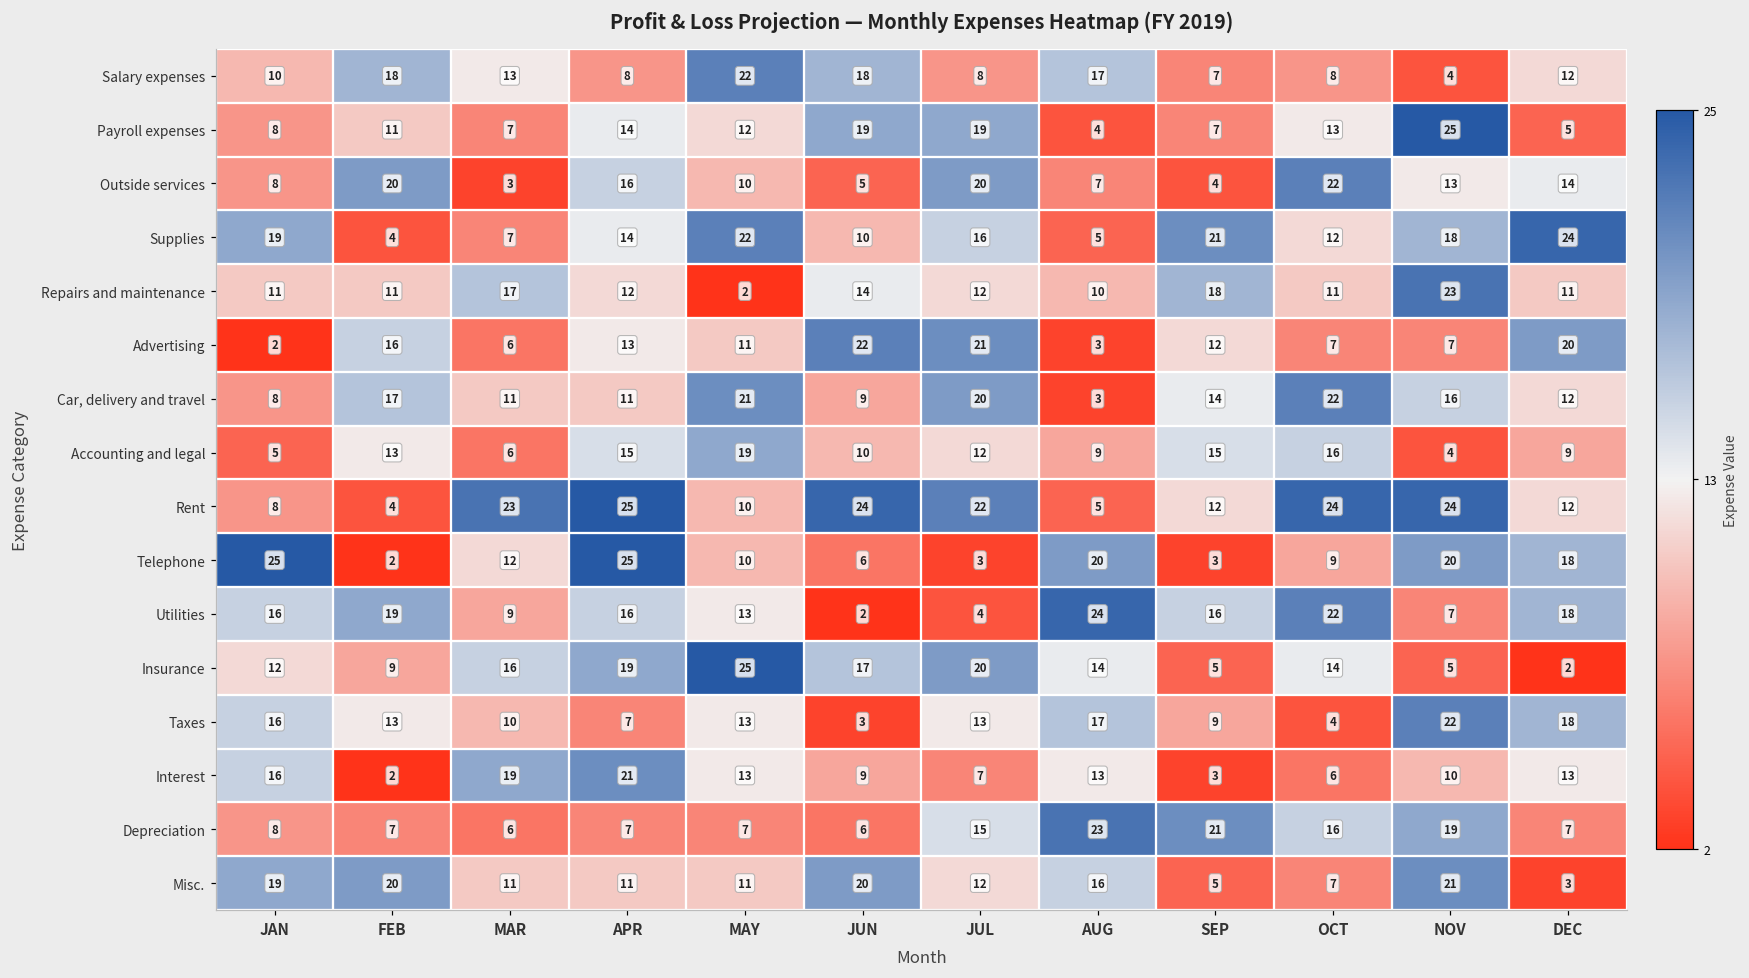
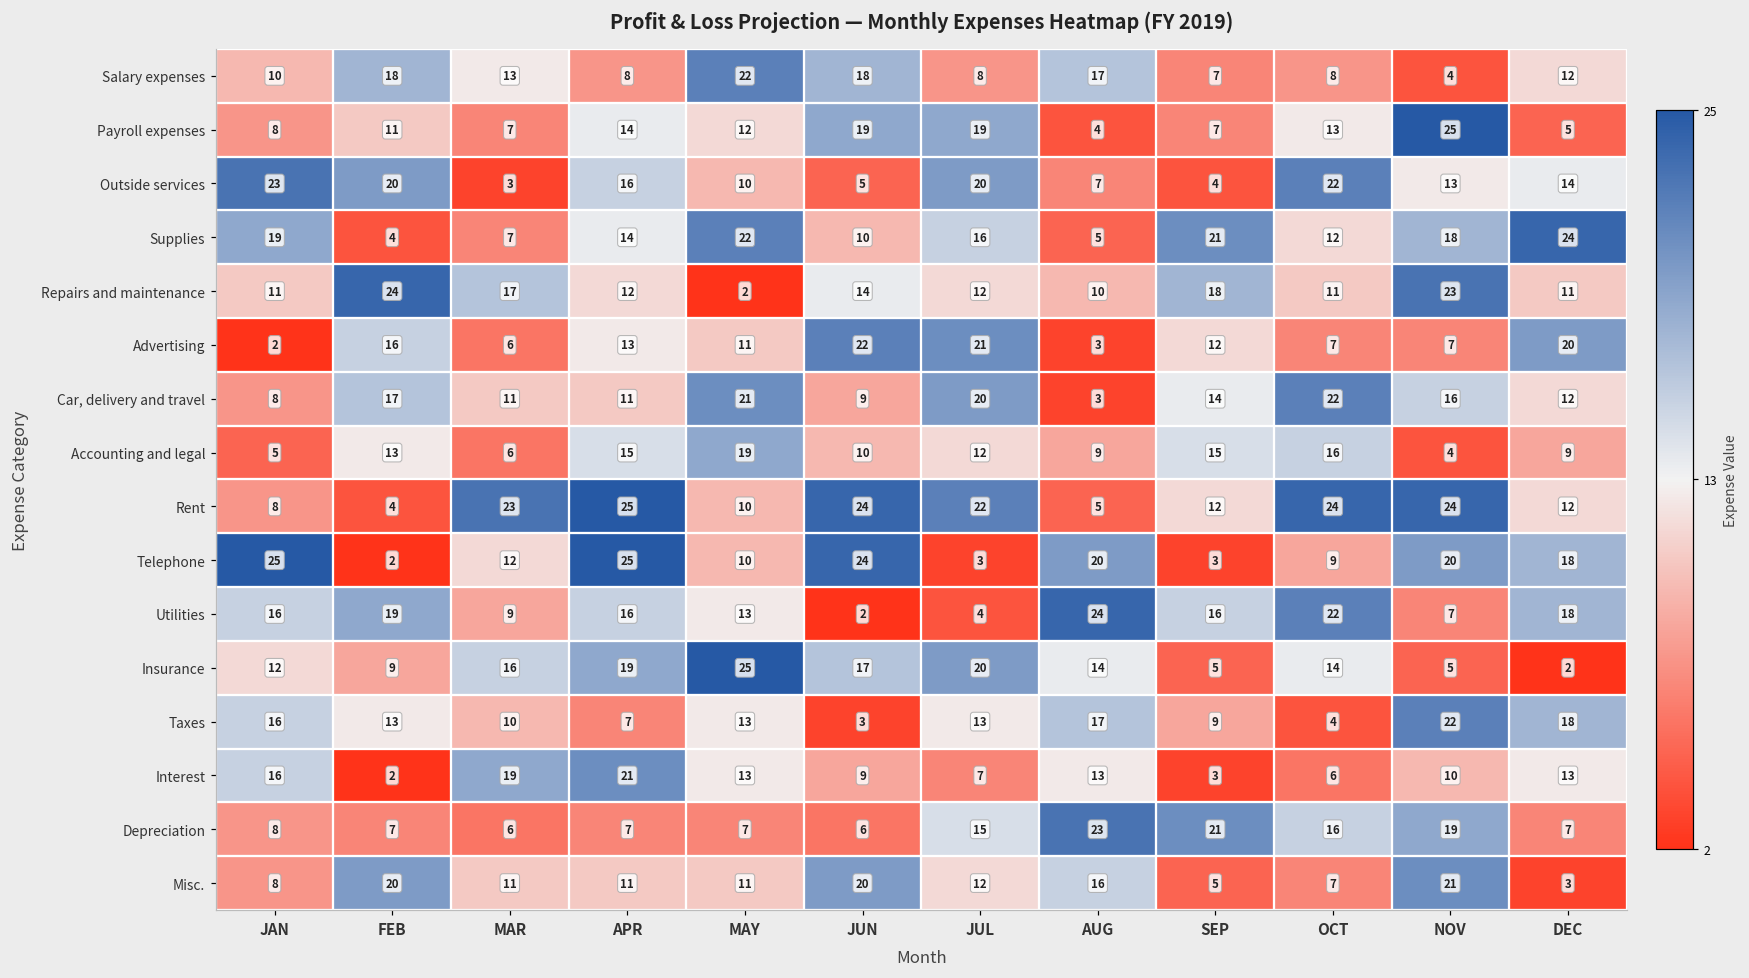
Outside services, JAN: 8 -> 23
Repairs and maintenance, FEB: 11 -> 24
Telephone, JUN: 6 -> 24
Misc., JAN: 19 -> 8
